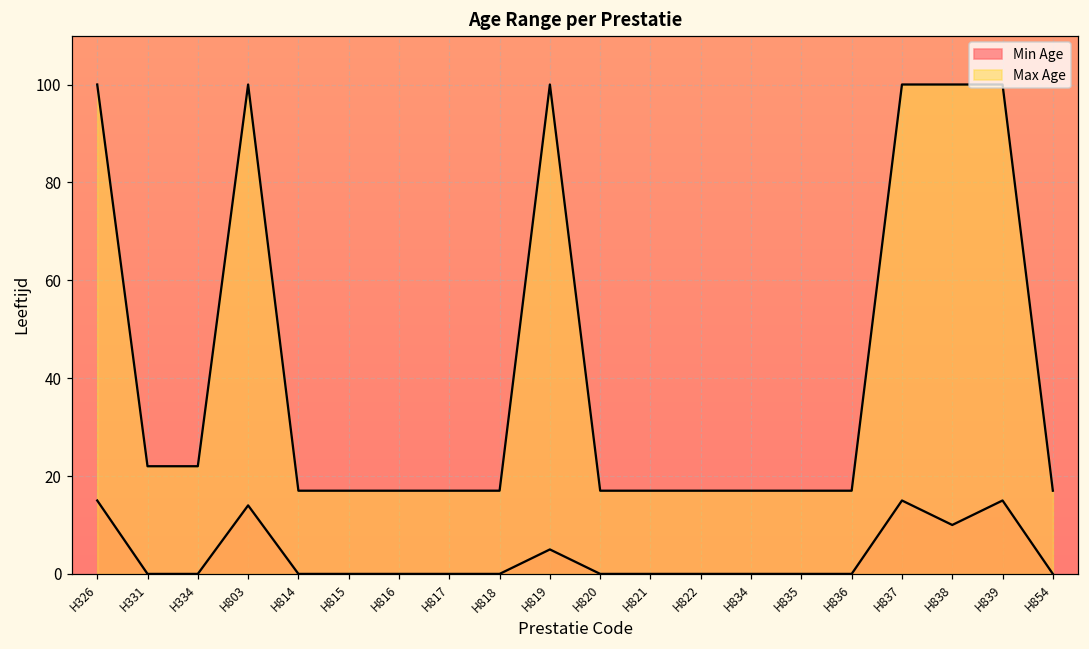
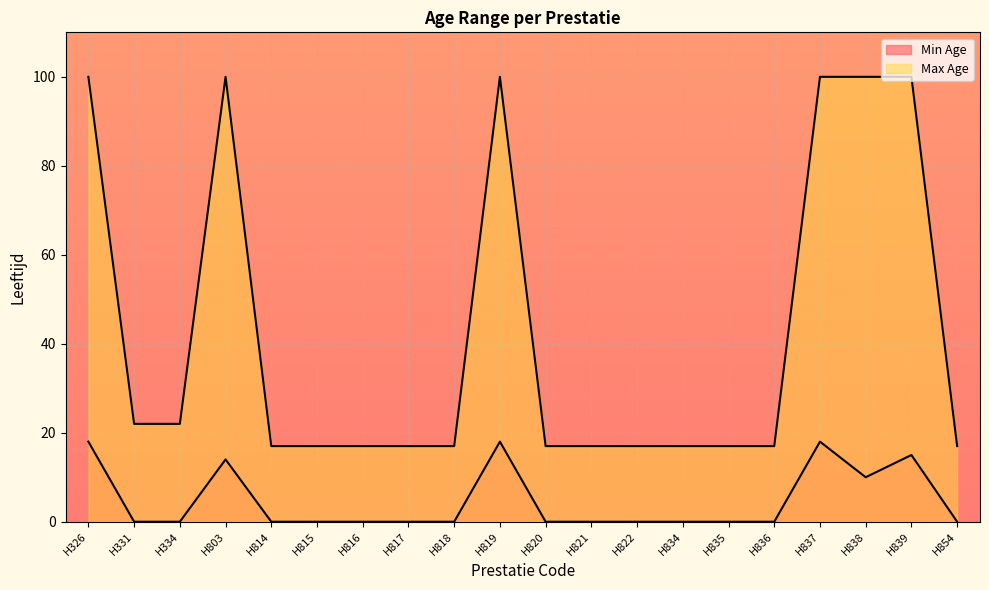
Min Age, H326: 15 -> 18
Min Age, H819: 5 -> 18
Min Age, H837: 15 -> 18
